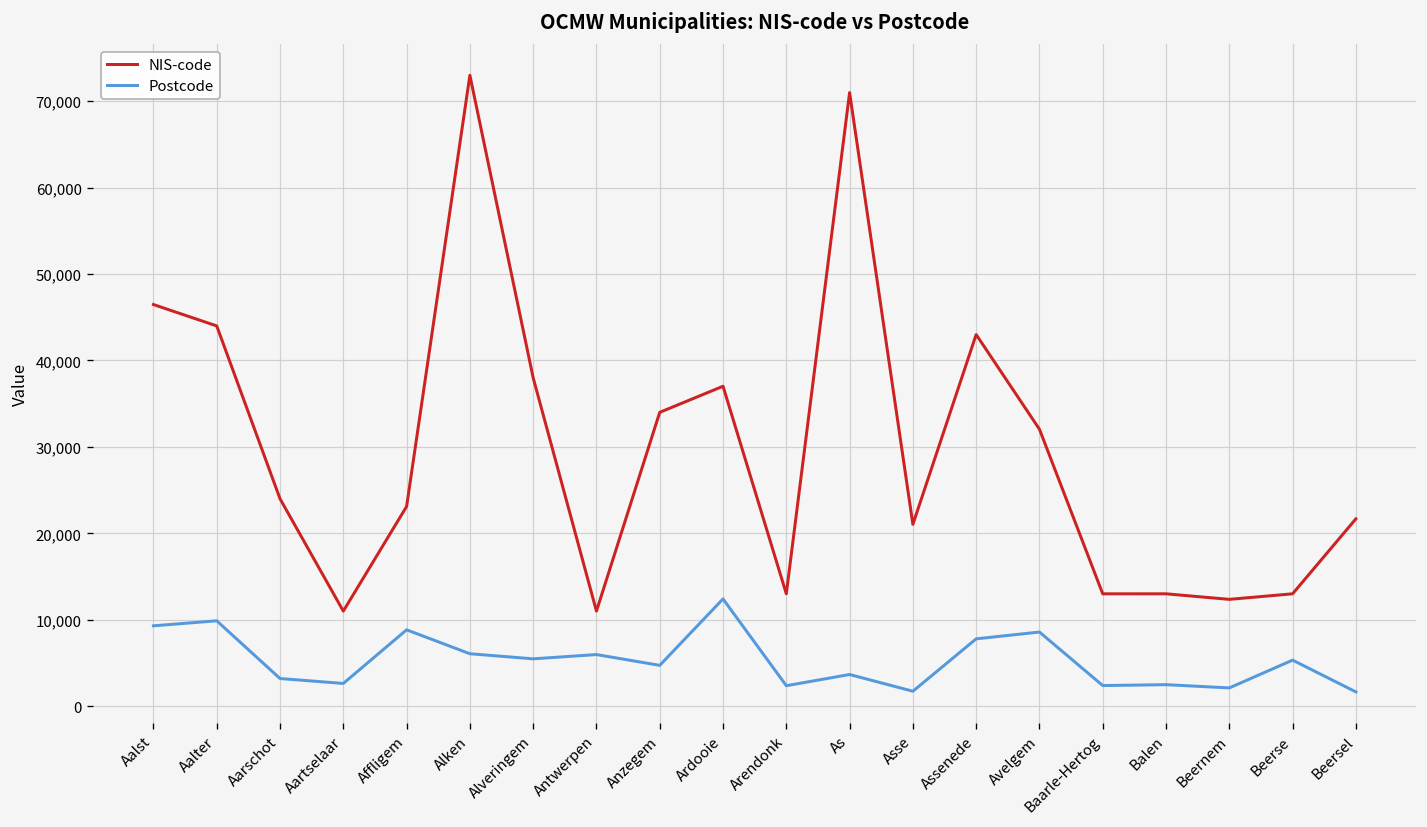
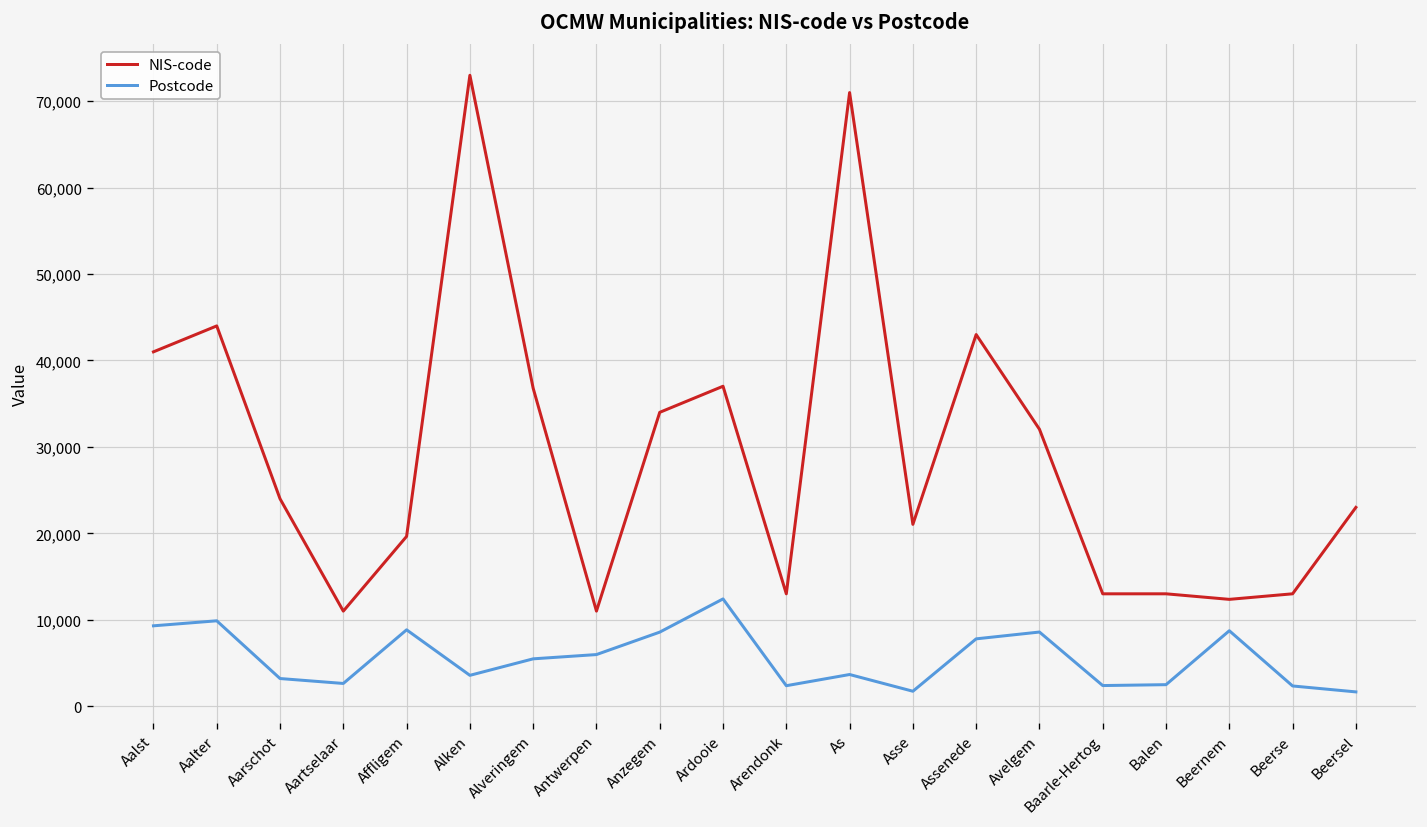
NIS-code, Aalst: 46,000 -> 41,000
NIS-code, Affligem: 23,000 -> 20,000
Postcode, Alken: 6,000 -> 4,000
NIS-code, Alveringem: 38,000 -> 37,000
Postcode, Anzegem: 5,000 -> 9,000
Postcode, Beernem: 2,000 -> 9,000
Postcode, Beerse: 5,000 -> 2,000
NIS-code, Beersel: 22,000 -> 23,000
